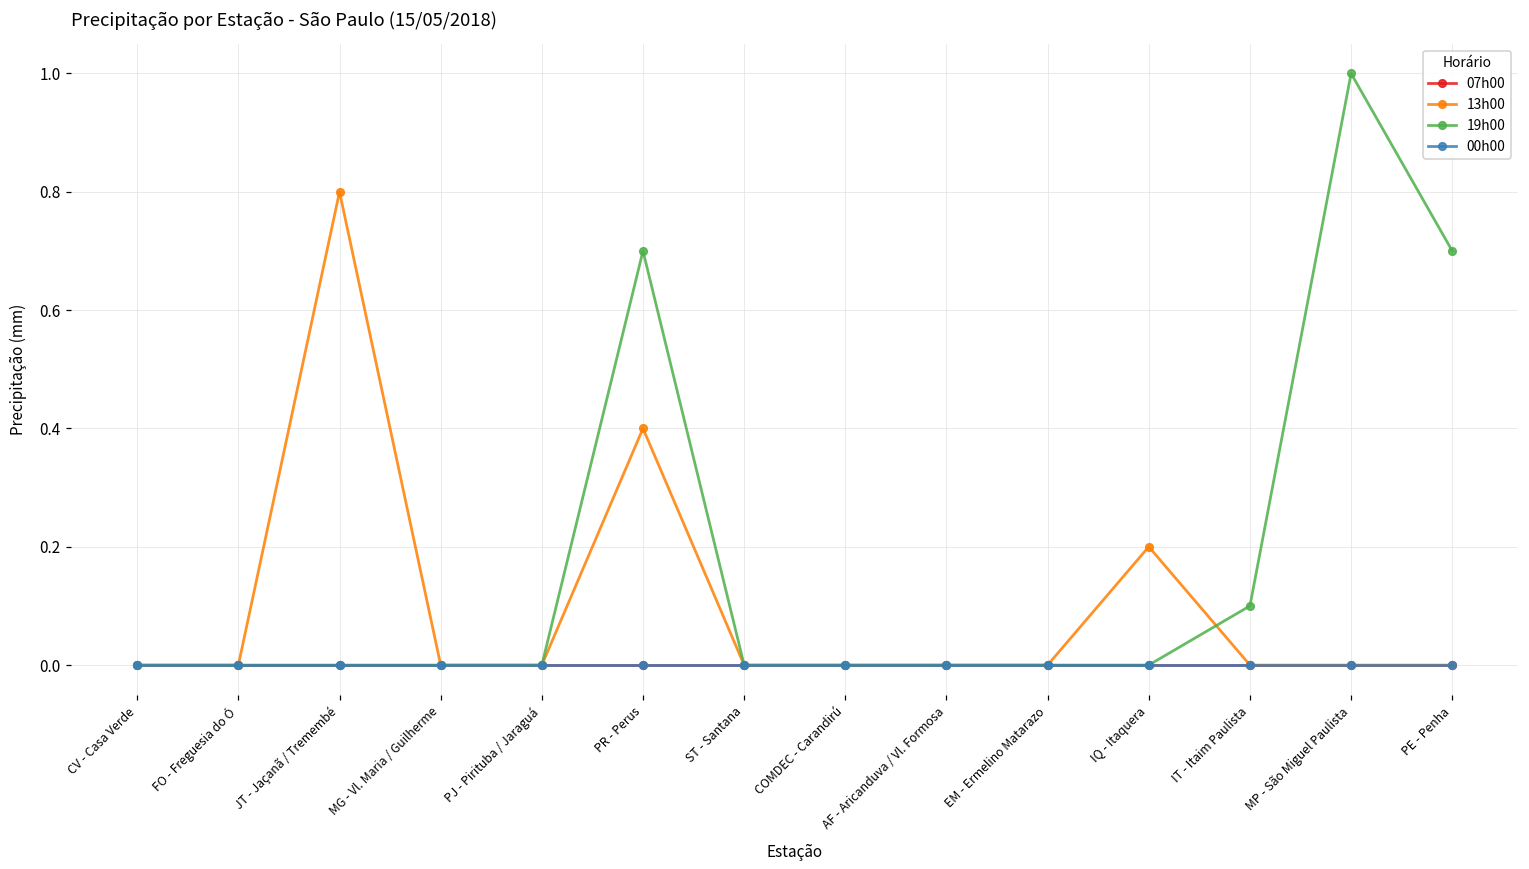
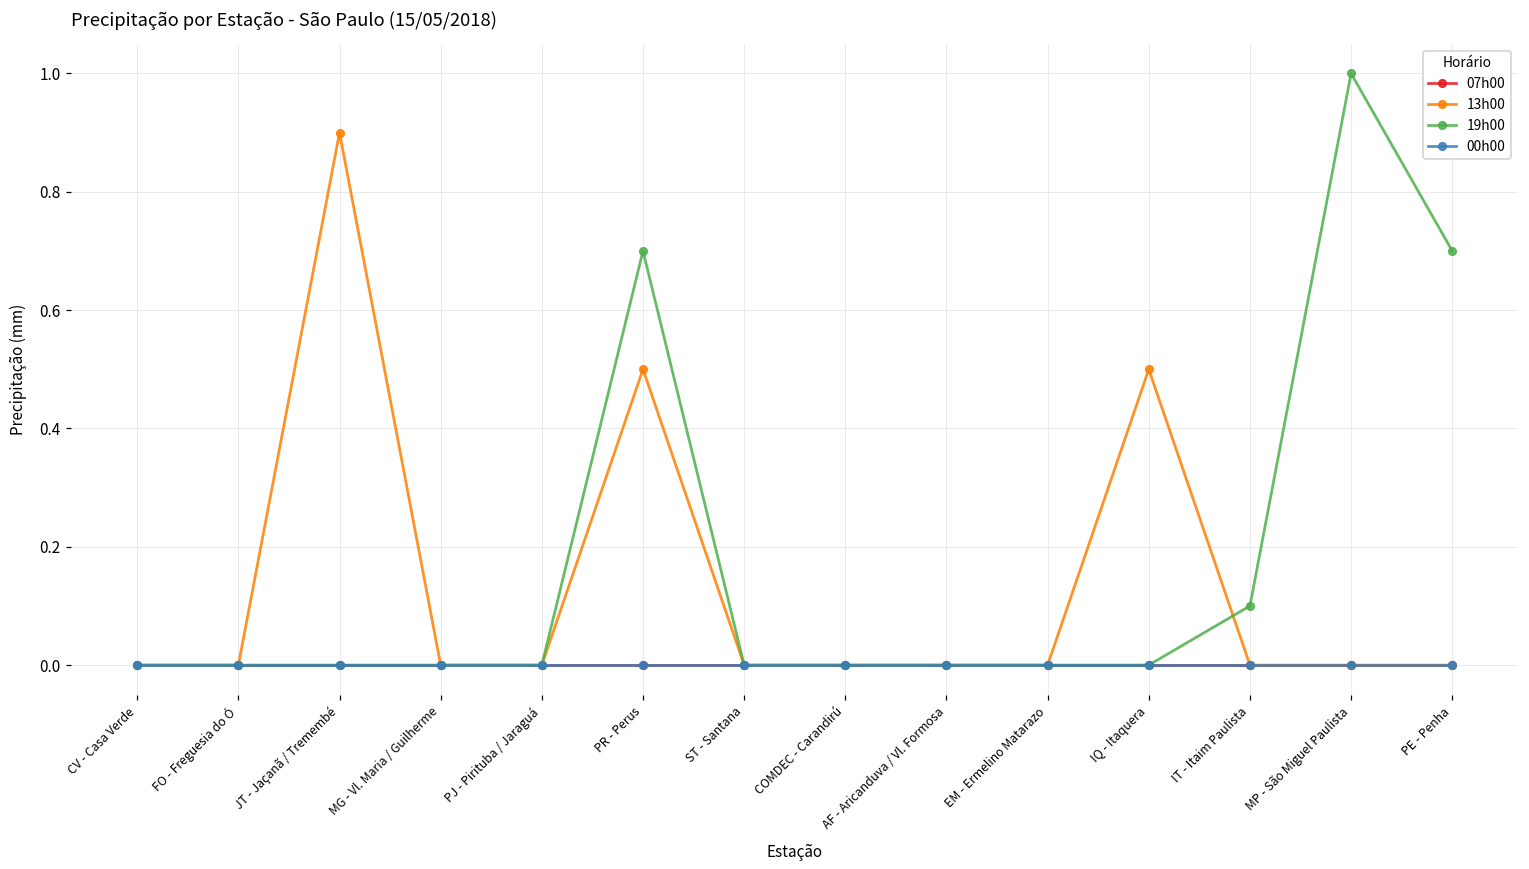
13h00, JT - Jaçanã / Tremembé: 0.8 -> 0.9
13h00, PR - Perus: 0.4 -> 0.5
13h00, IQ - Itaquera: 0.2 -> 0.5
